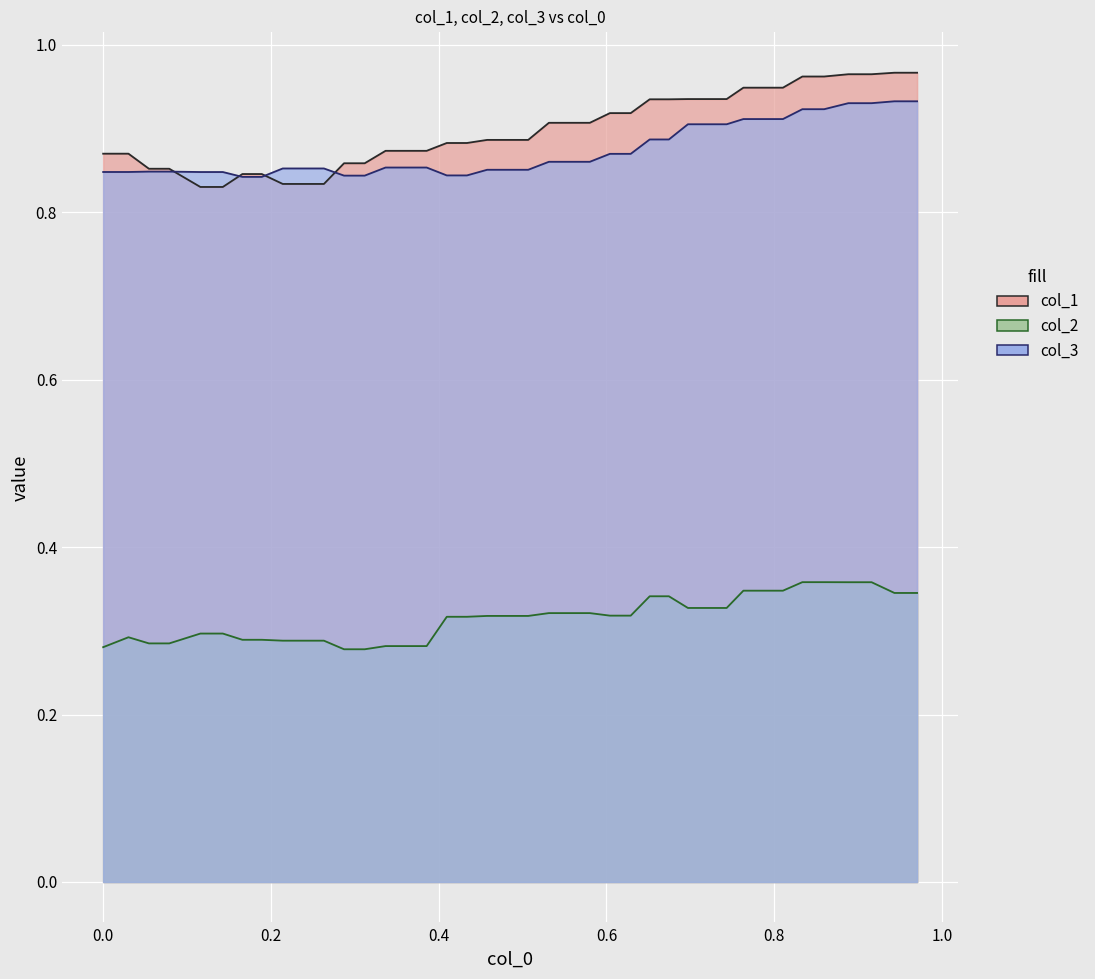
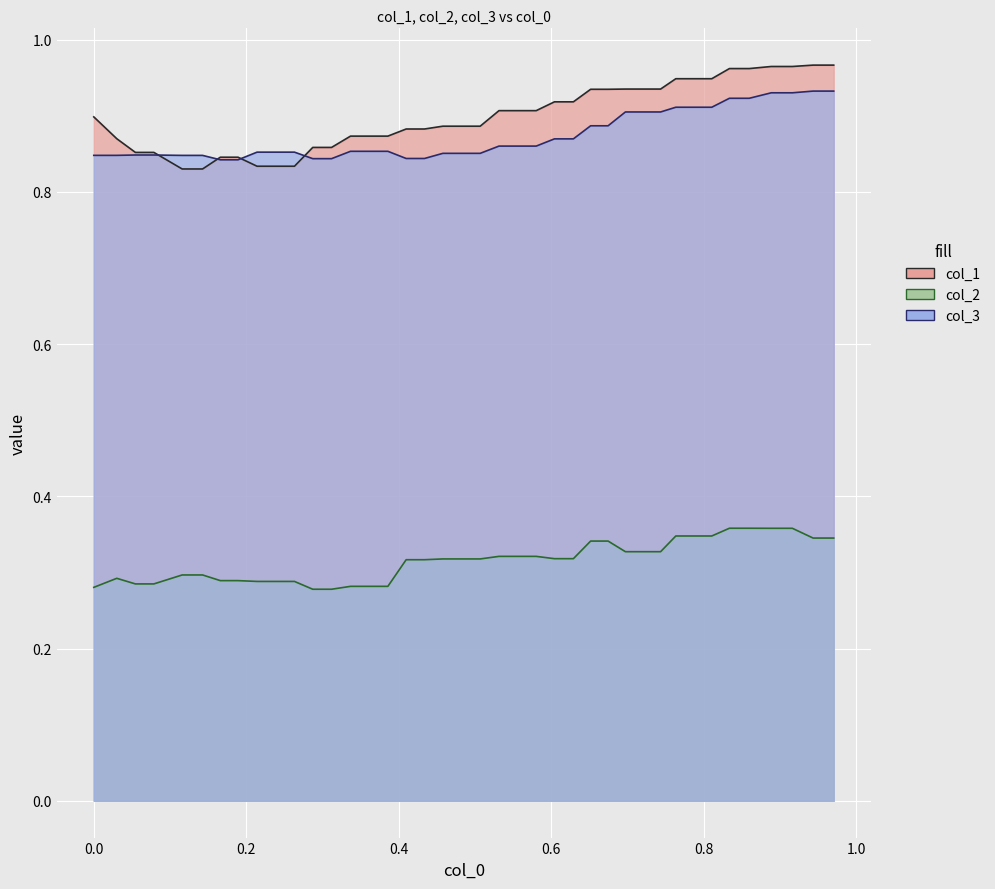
col_1, 0.0: 0.87 -> 0.90
